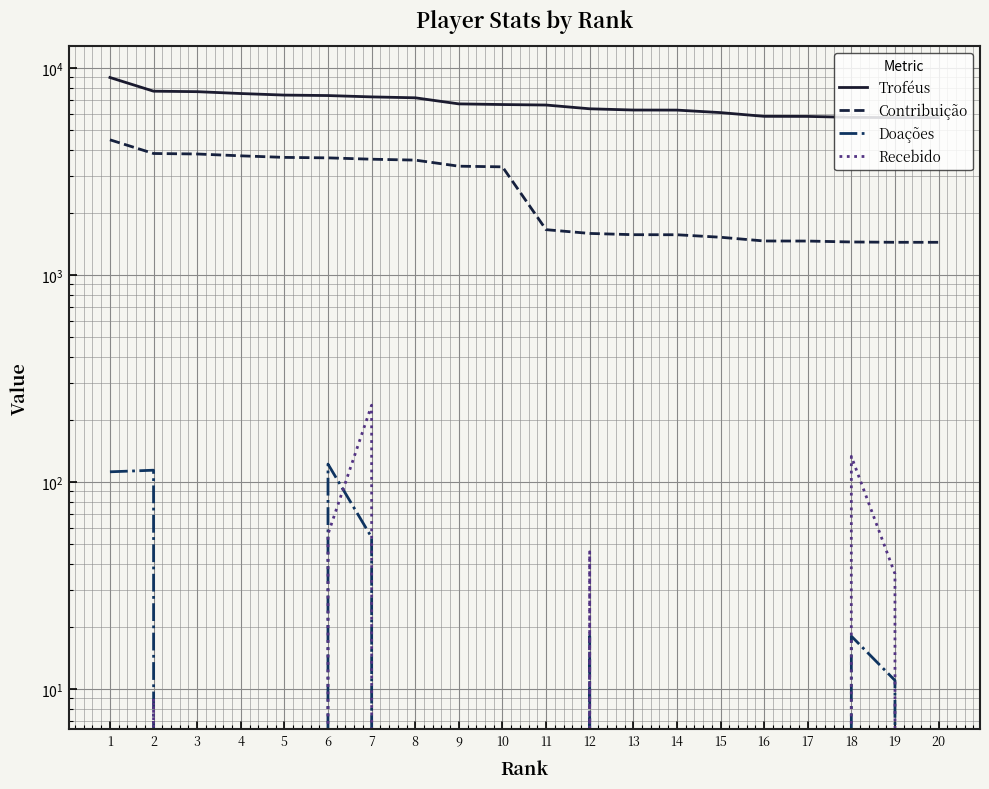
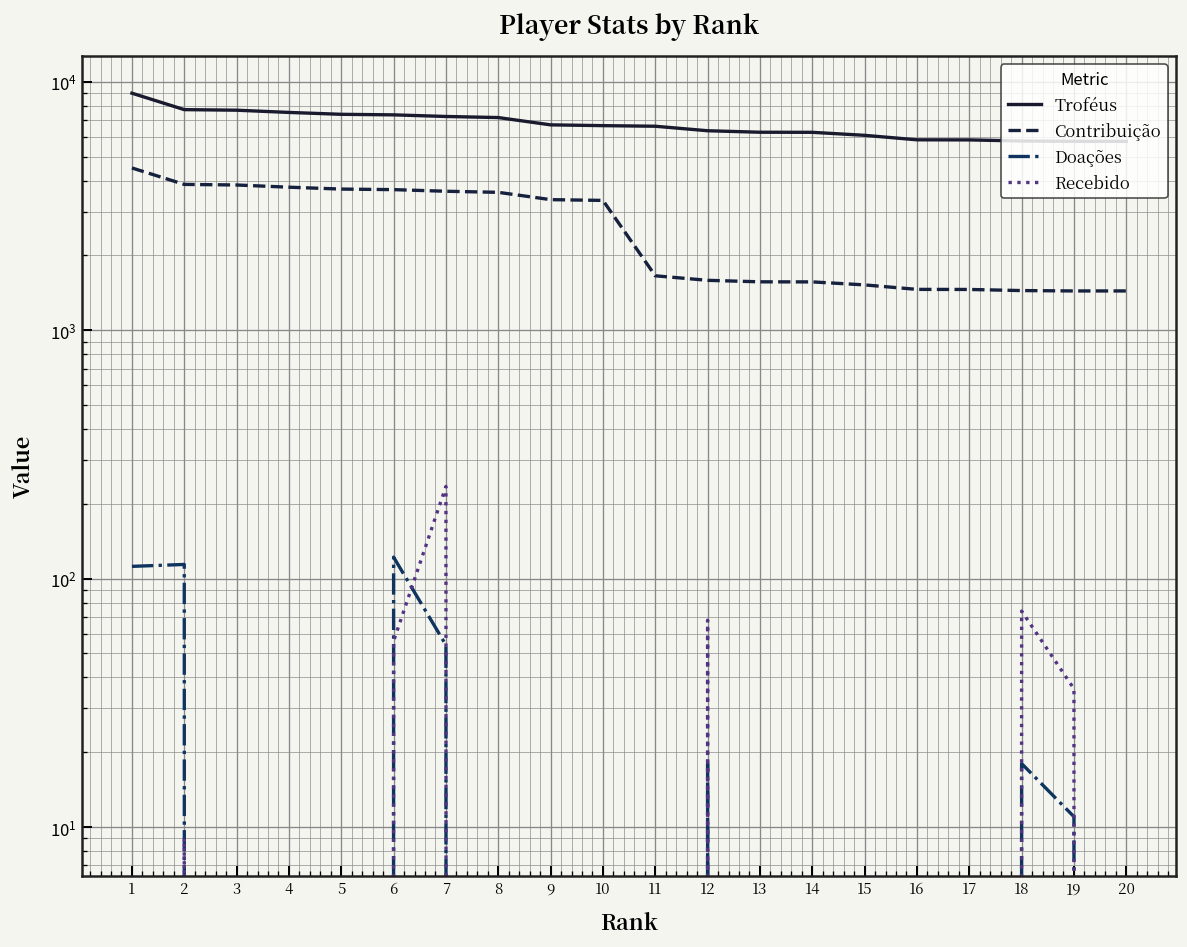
Recebido, 12: 46 -> 68
Recebido, 18: 130 -> 74
